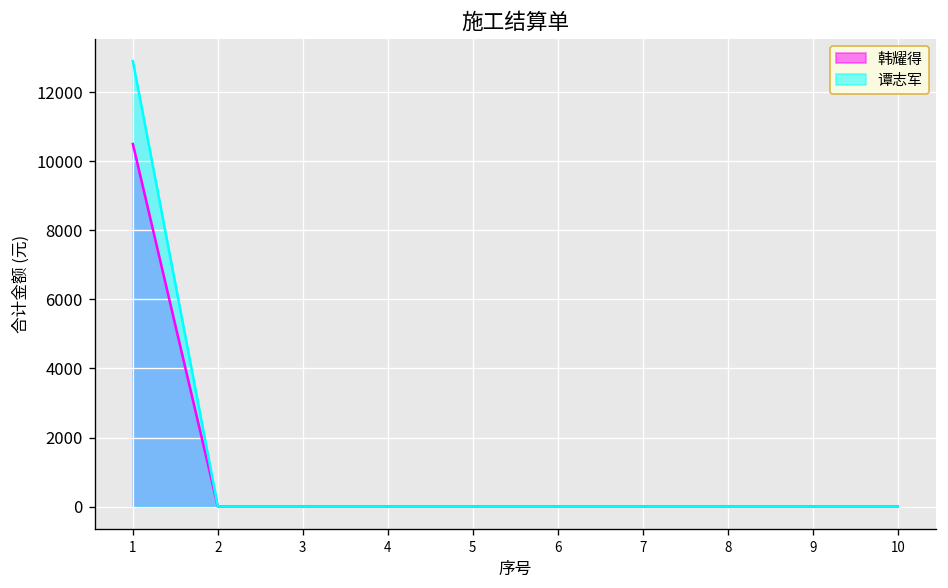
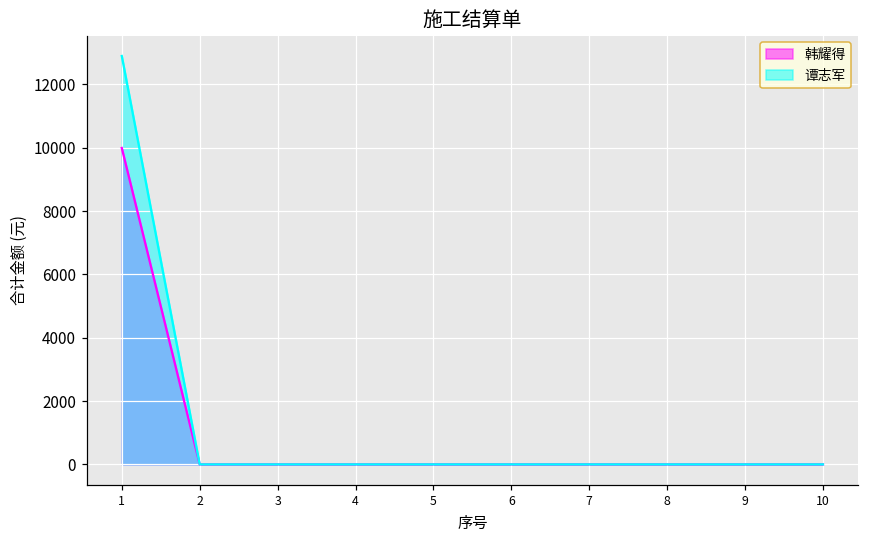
韩耀得, 1: 10500 -> 10000
